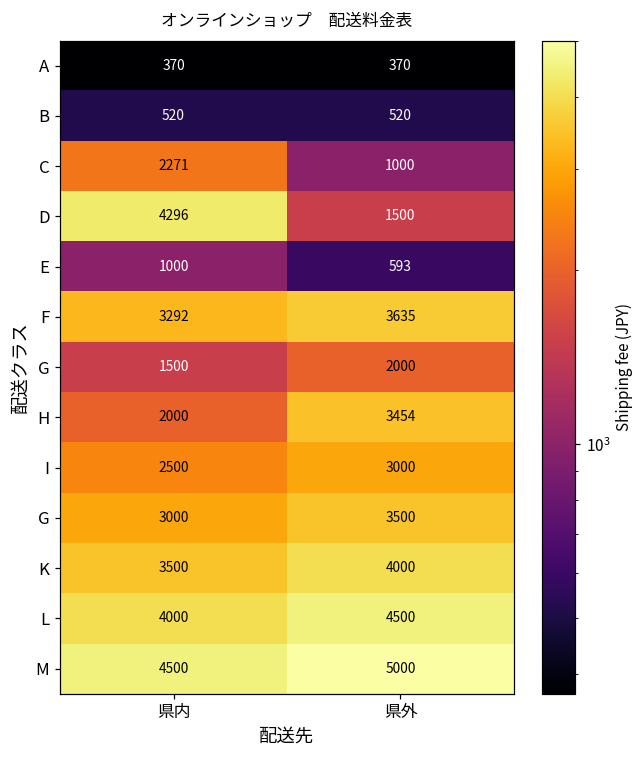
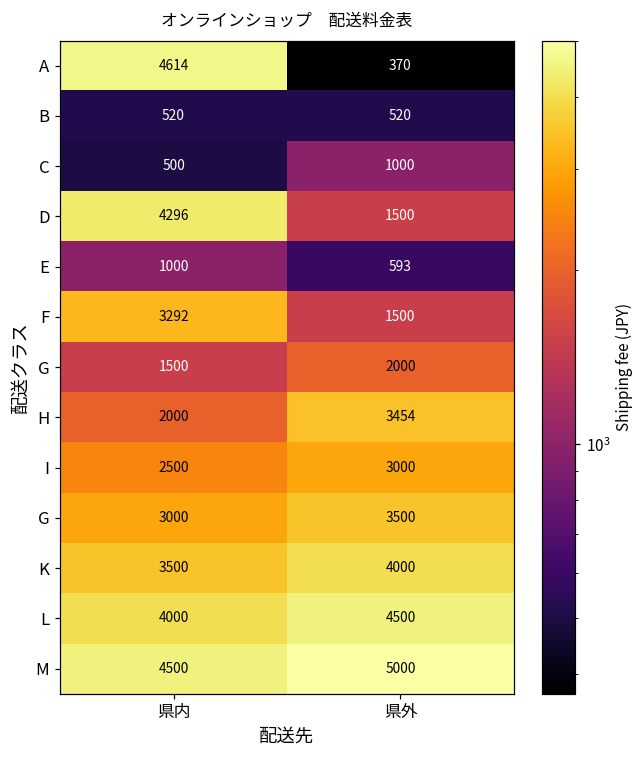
A, 県内: 370 -> 4614
C, 県内: 2271 -> 500
F, 県外: 3635 -> 1500
